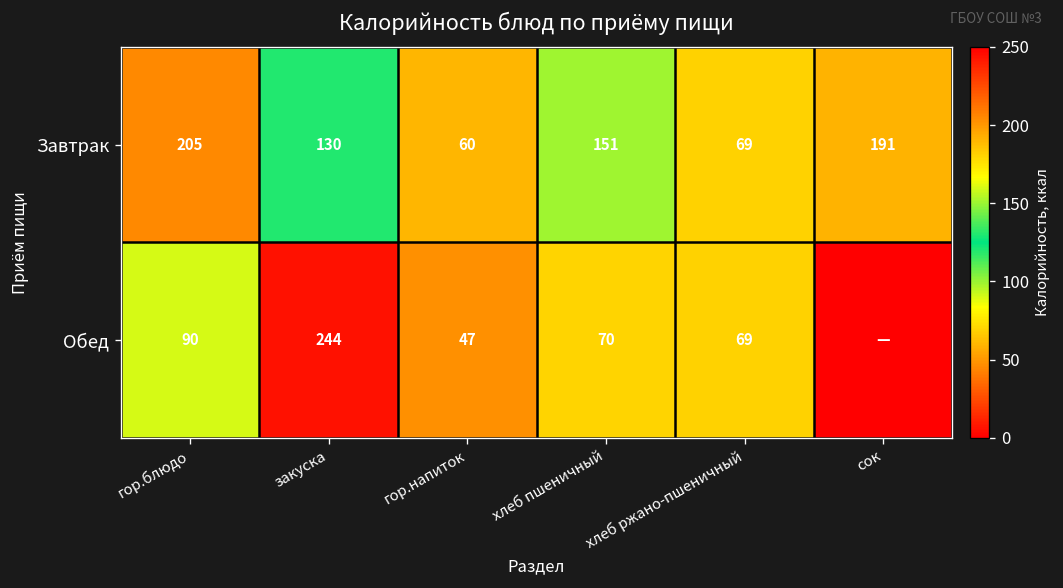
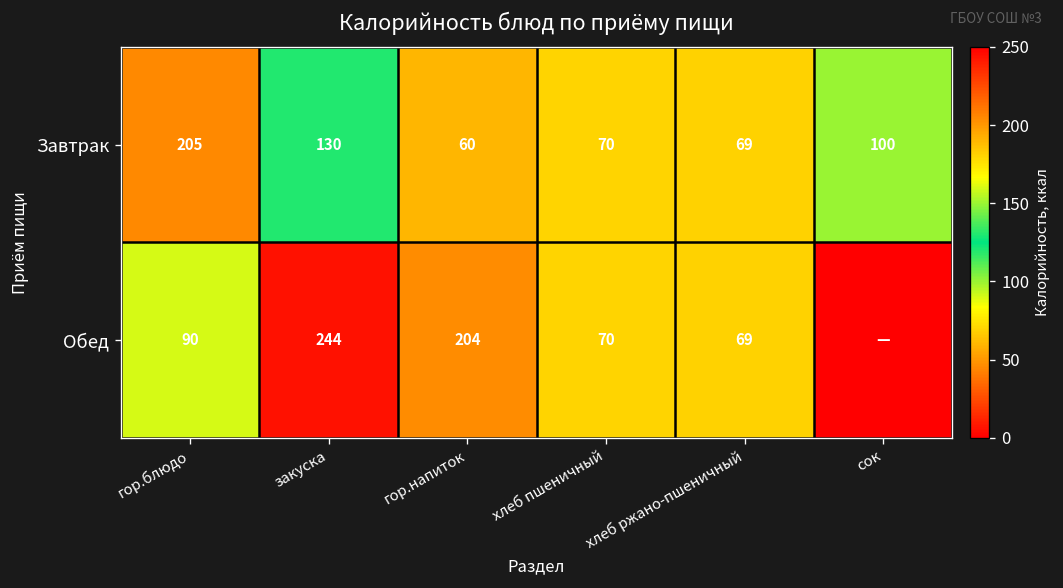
Завтрак, хлеб пшеничный: 151 -> 70
Завтрак, сок: 191 -> 100
Обед, гор.напиток: 47 -> 204
